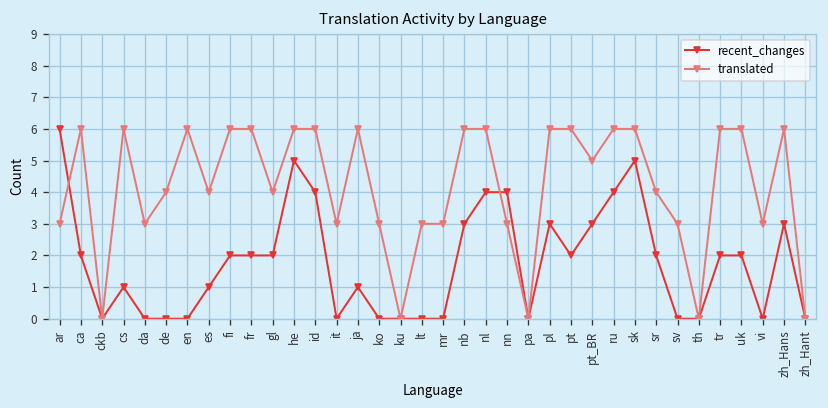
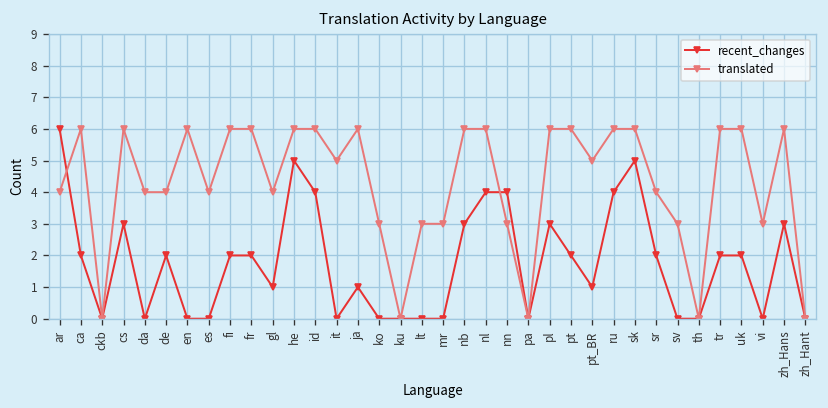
translated, ar: 3 -> 4
recent_changes, cs: 1 -> 3
translated, da: 3 -> 4
recent_changes, de: 0 -> 2
recent_changes, es: 1 -> 0
recent_changes, gl: 2 -> 1
translated, it: 3 -> 5
recent_changes, pt_BR: 3 -> 1
